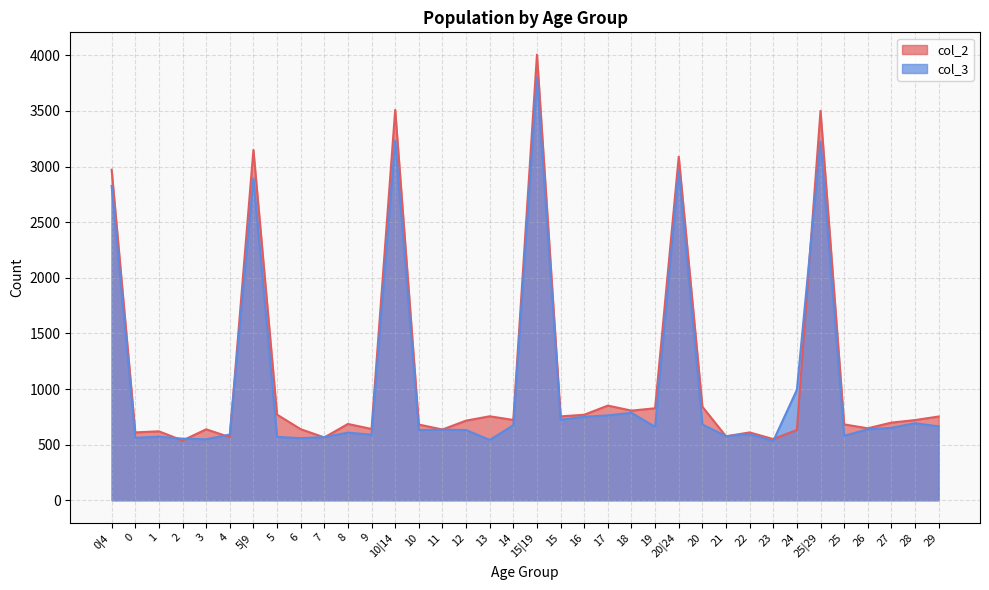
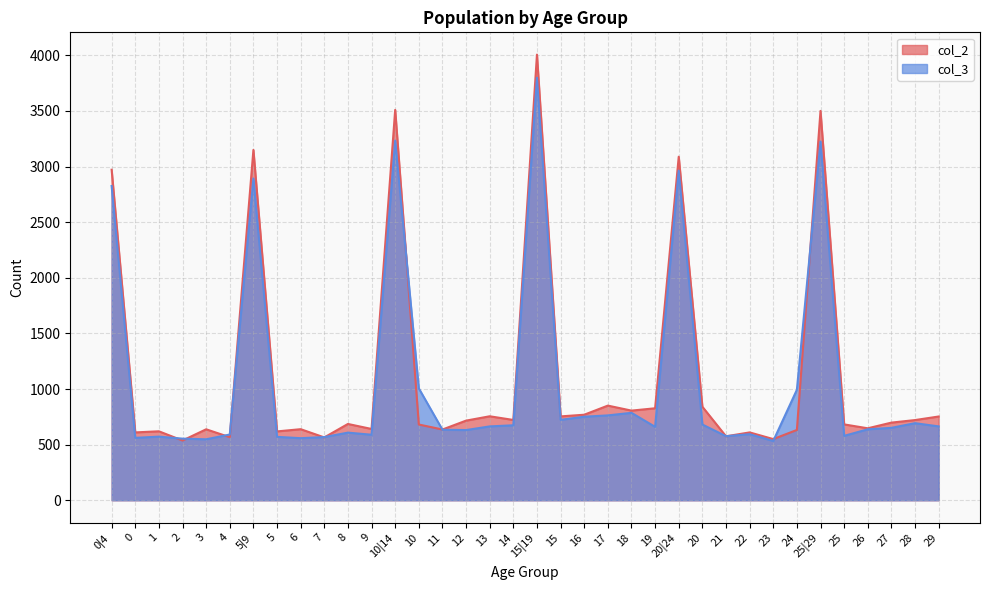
col_2, 5: 770 -> 620
col_3, 10: 630 -> 1010
col_3, 13: 540 -> 660
